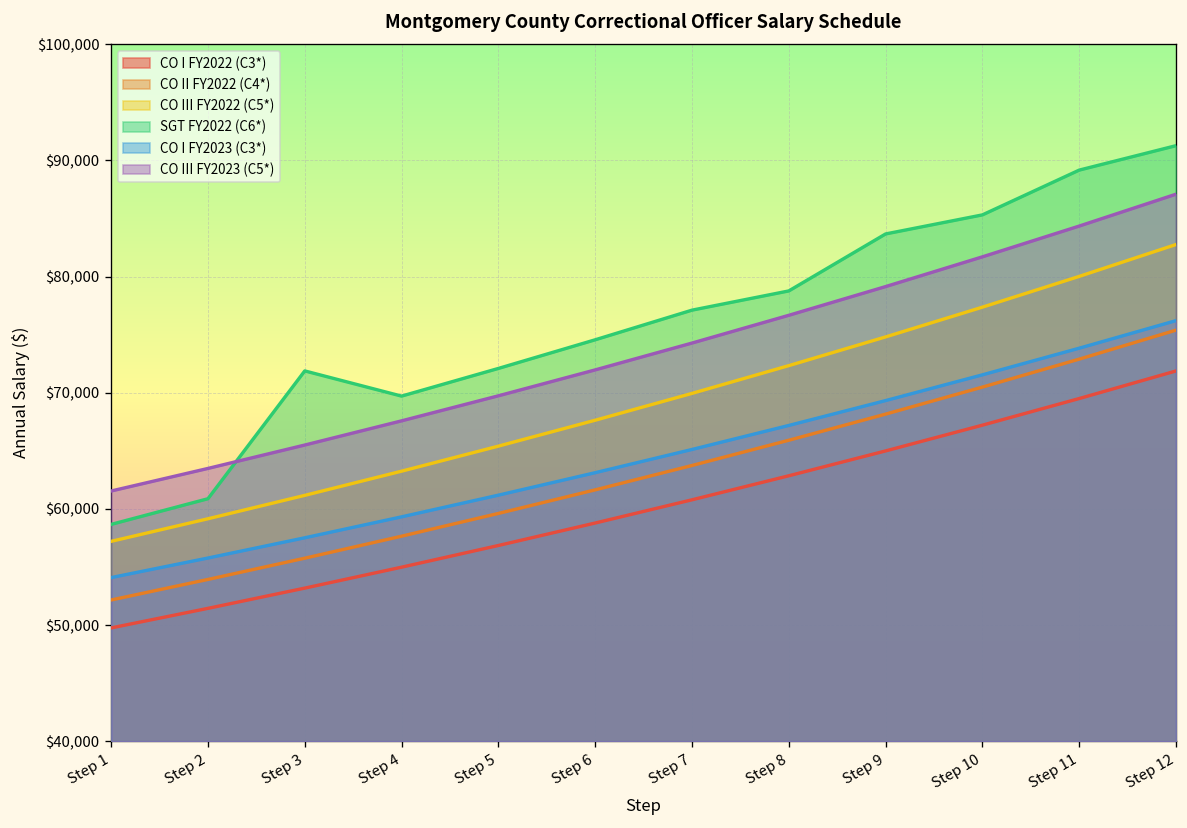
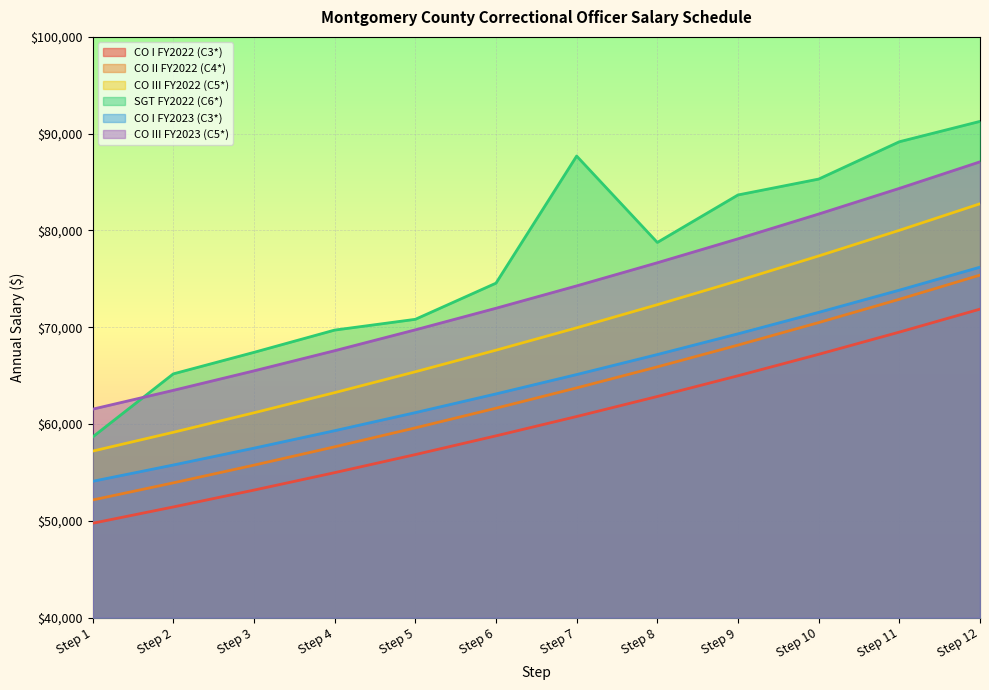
SGT FY2022 (C6*), Step 2: $61,000 -> $65,000
SGT FY2022 (C6*), Step 3: $72,000 -> $67,000
SGT FY2022 (C6*), Step 5: $72,000 -> $71,000
SGT FY2022 (C6*), Step 7: $77,000 -> $88,000
